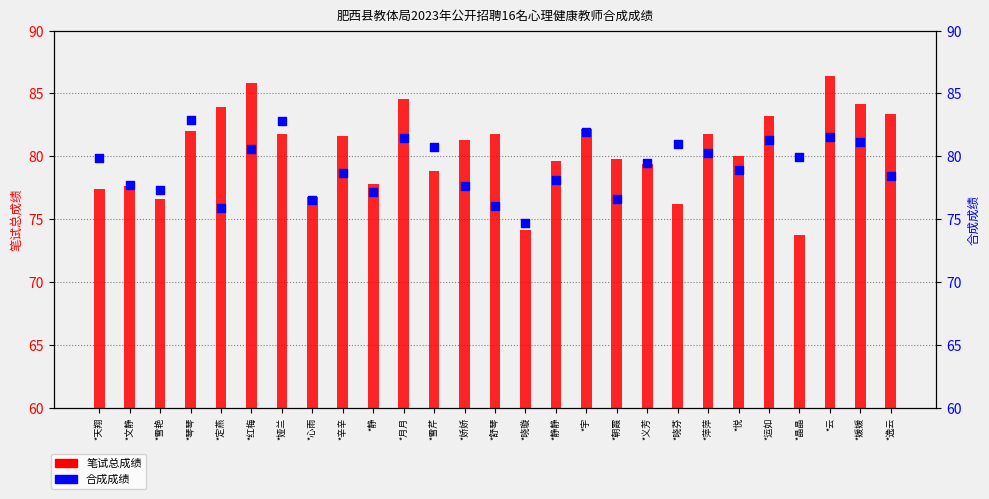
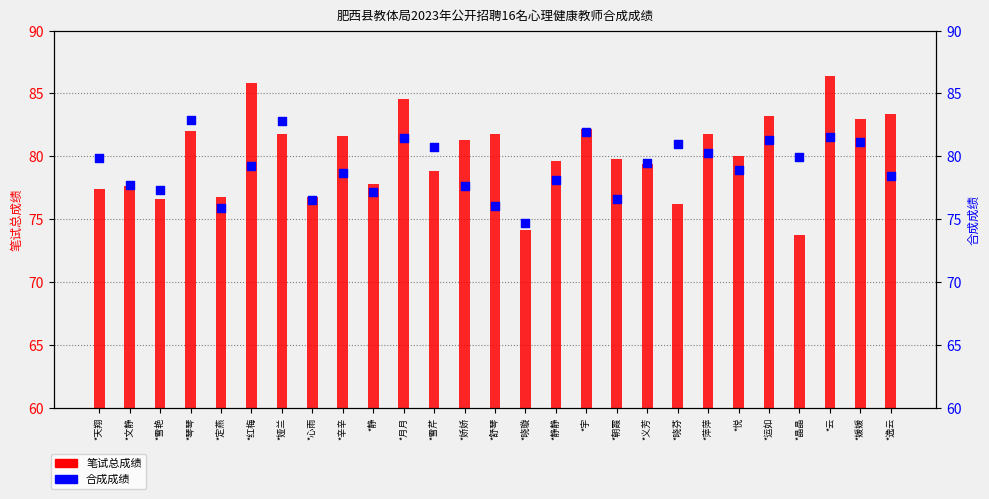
笔试总成绩, *定燕: 83.9 -> 76.8
笔试总成绩, *媛媛: 84.2 -> 83.0
合成成绩, *红梅: 80.6 -> 79.2
